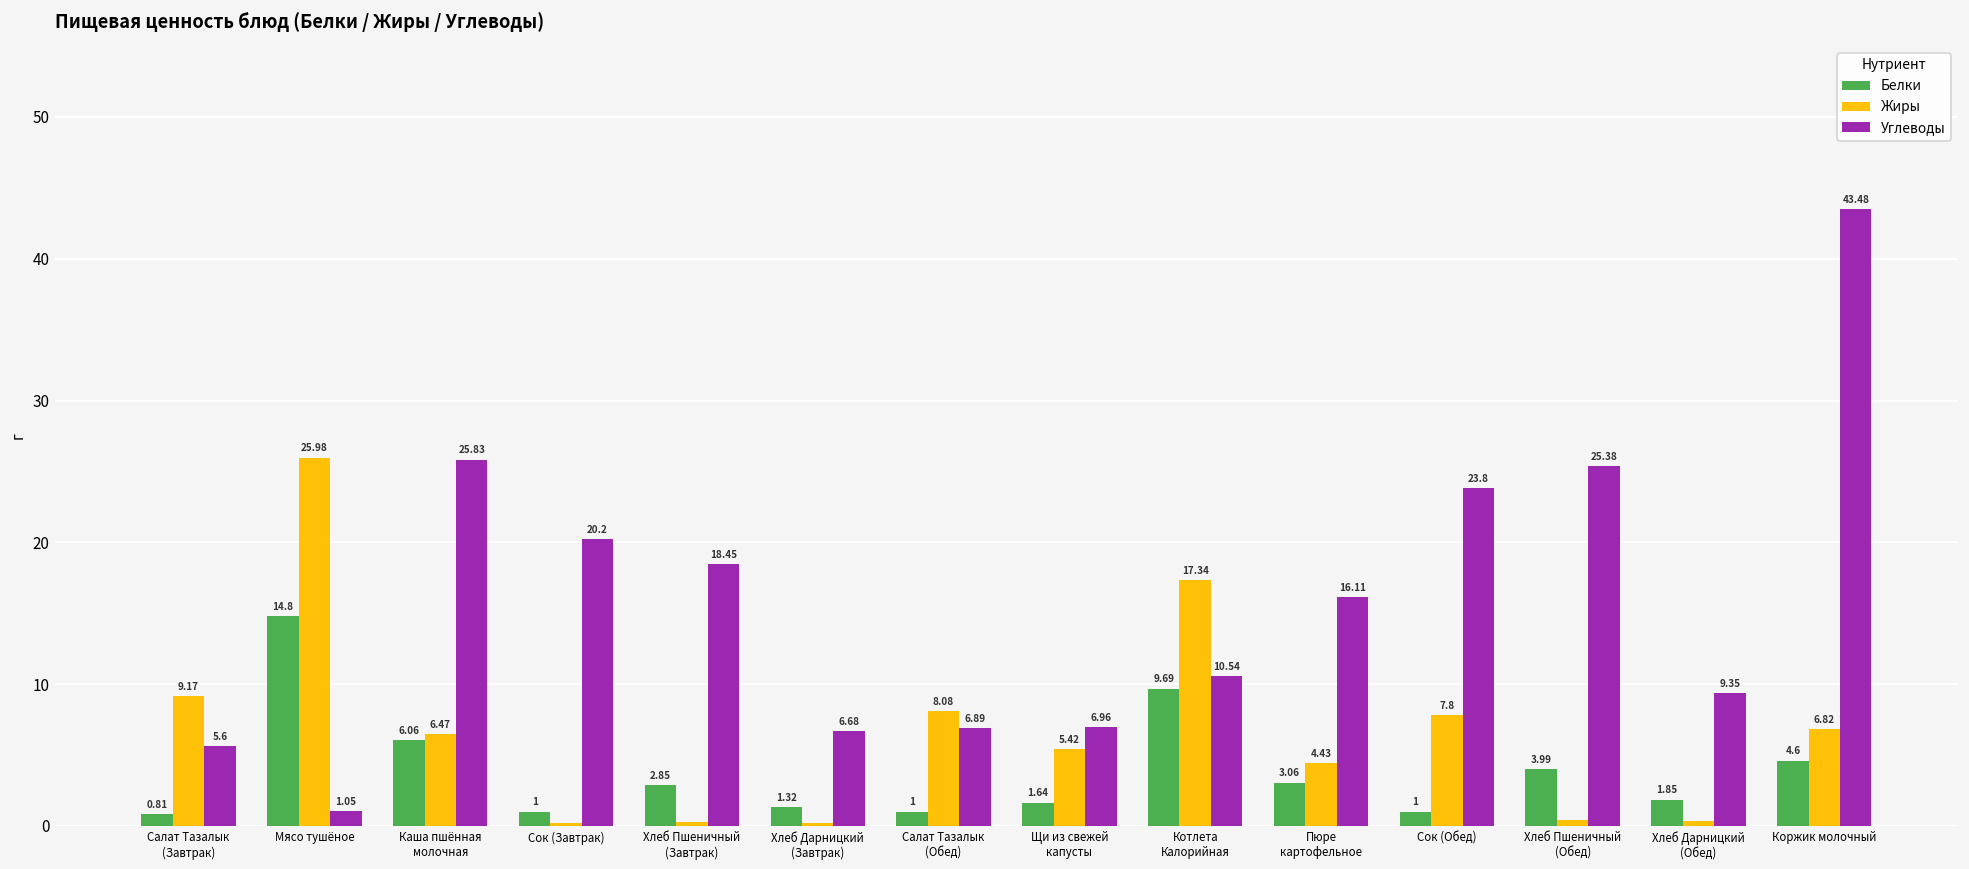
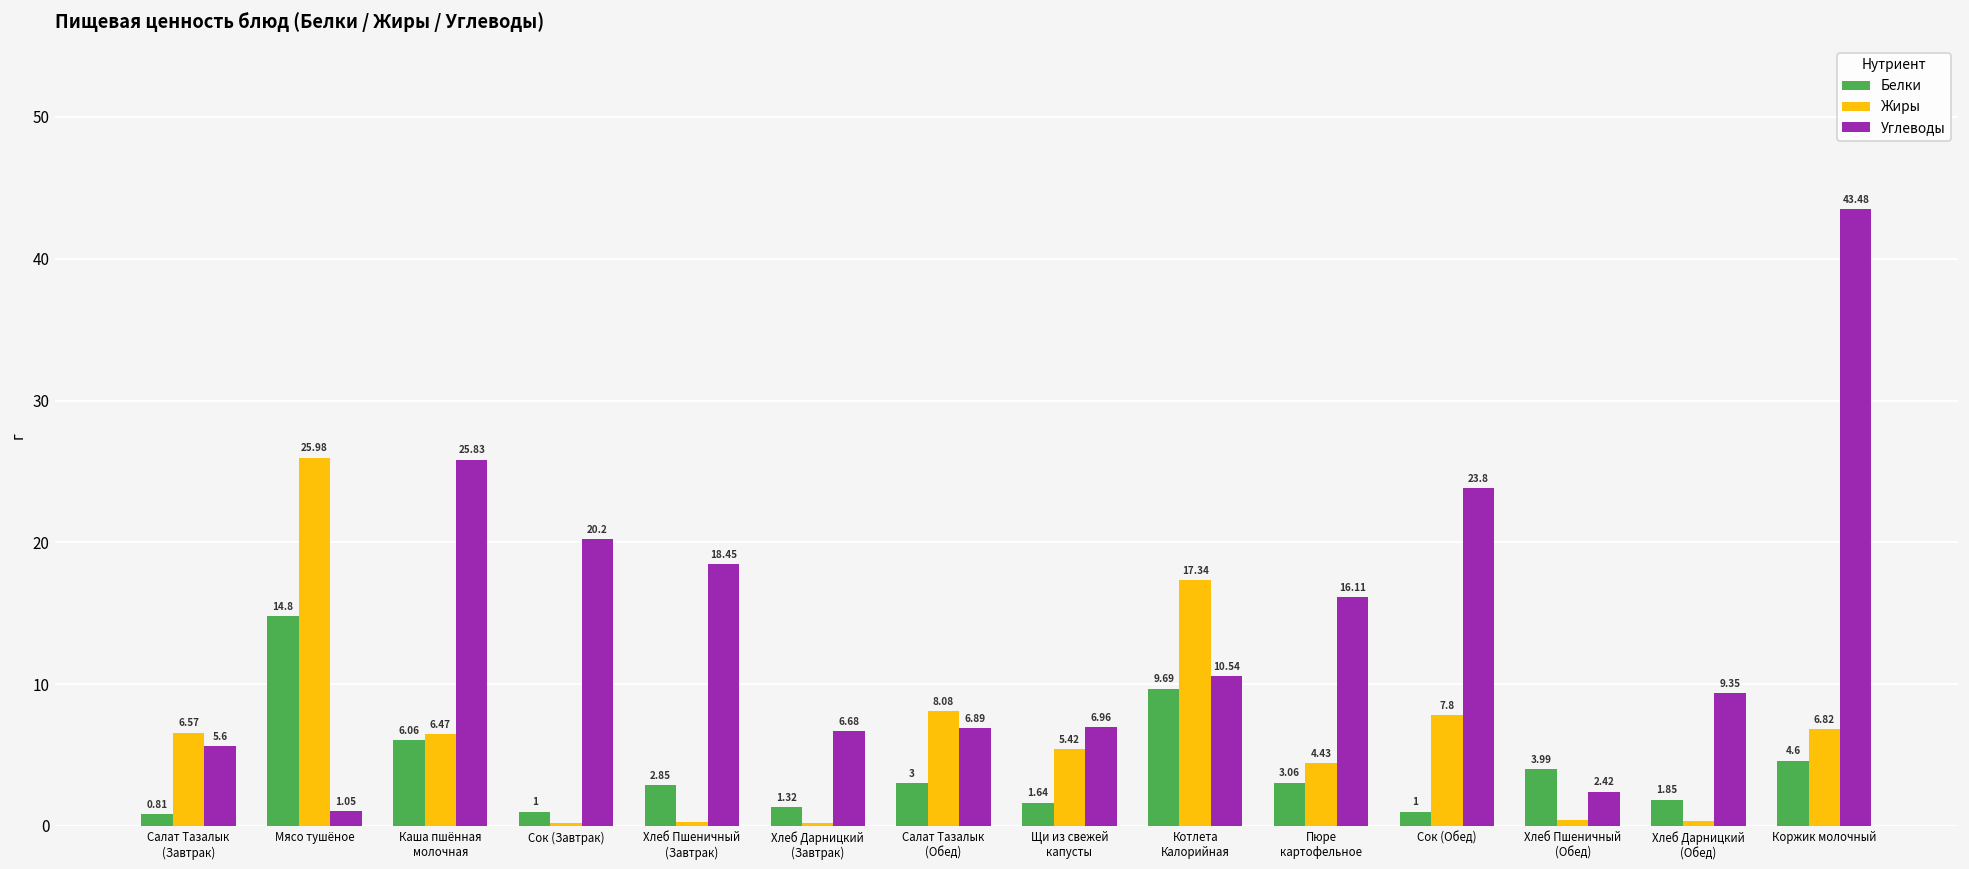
Жиры, Салат Тазалык (Завтрак): 9.17 -> 6.57
Белки, Салат Тазалык (Обед): 1 -> 3
Углеводы, Хлеб Пшеничный (Обед): 25.38 -> 2.42
